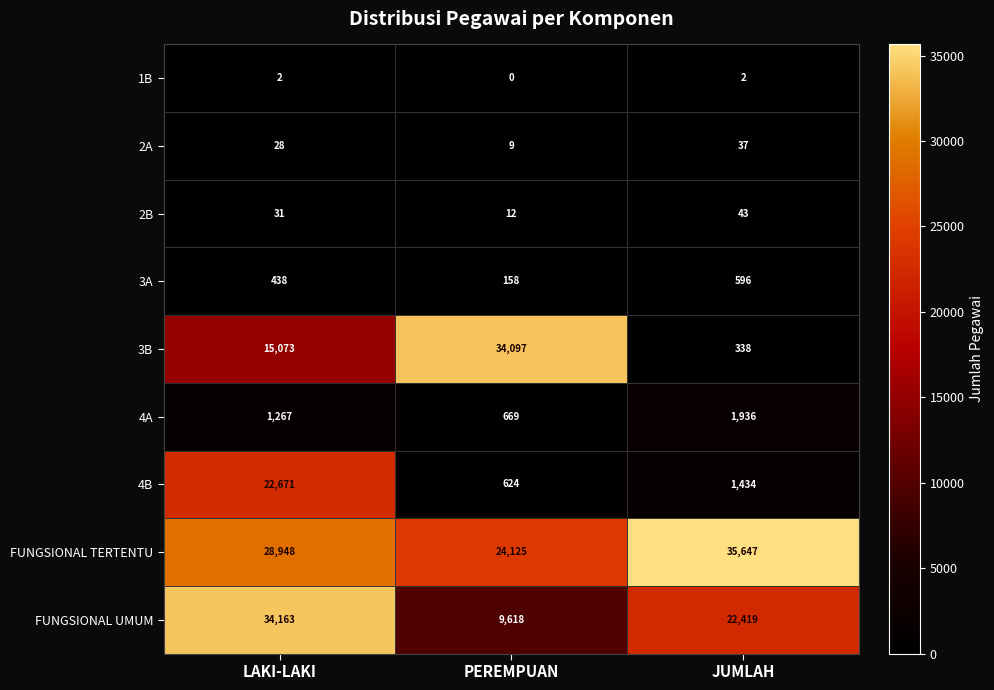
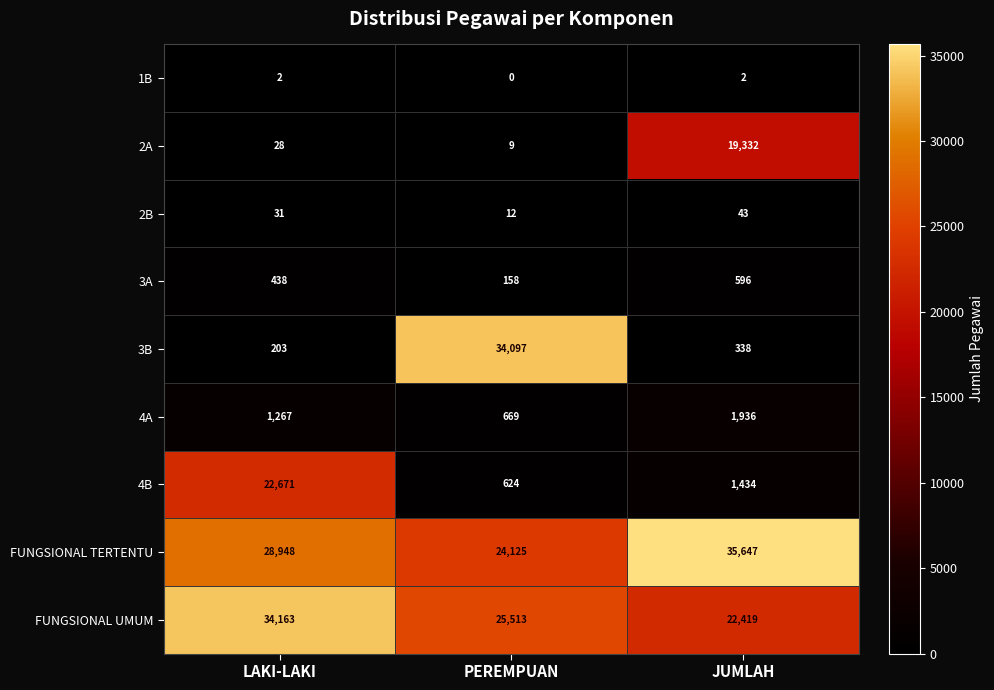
2A, JUMLAH: 37 -> 19,332
3B, LAKI-LAKI: 15,073 -> 203
FUNGSIONAL UMUM, PEREMPUAN: 9,618 -> 25,513
